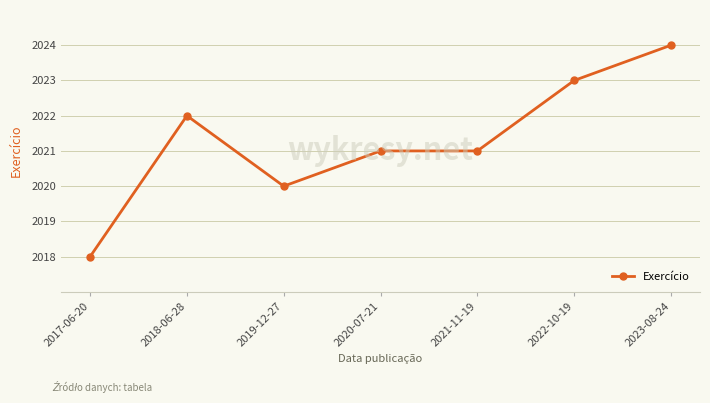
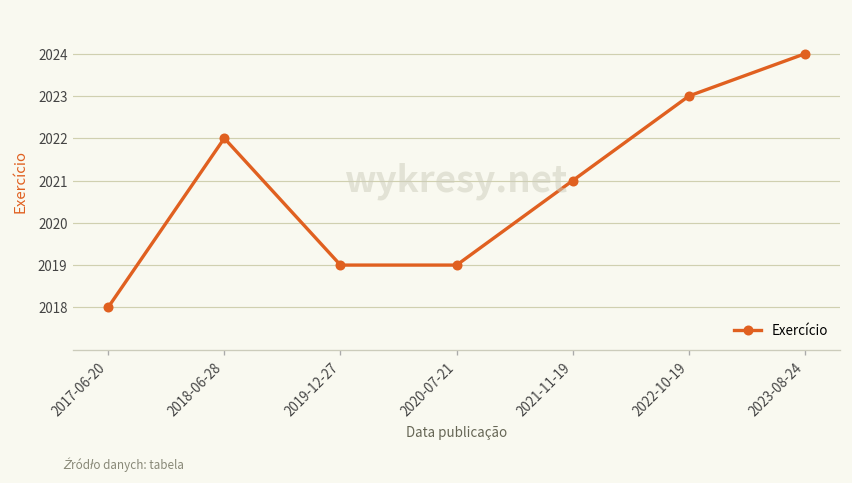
2019-12-27: 2020 -> 2019
2020-07-21: 2021 -> 2019
